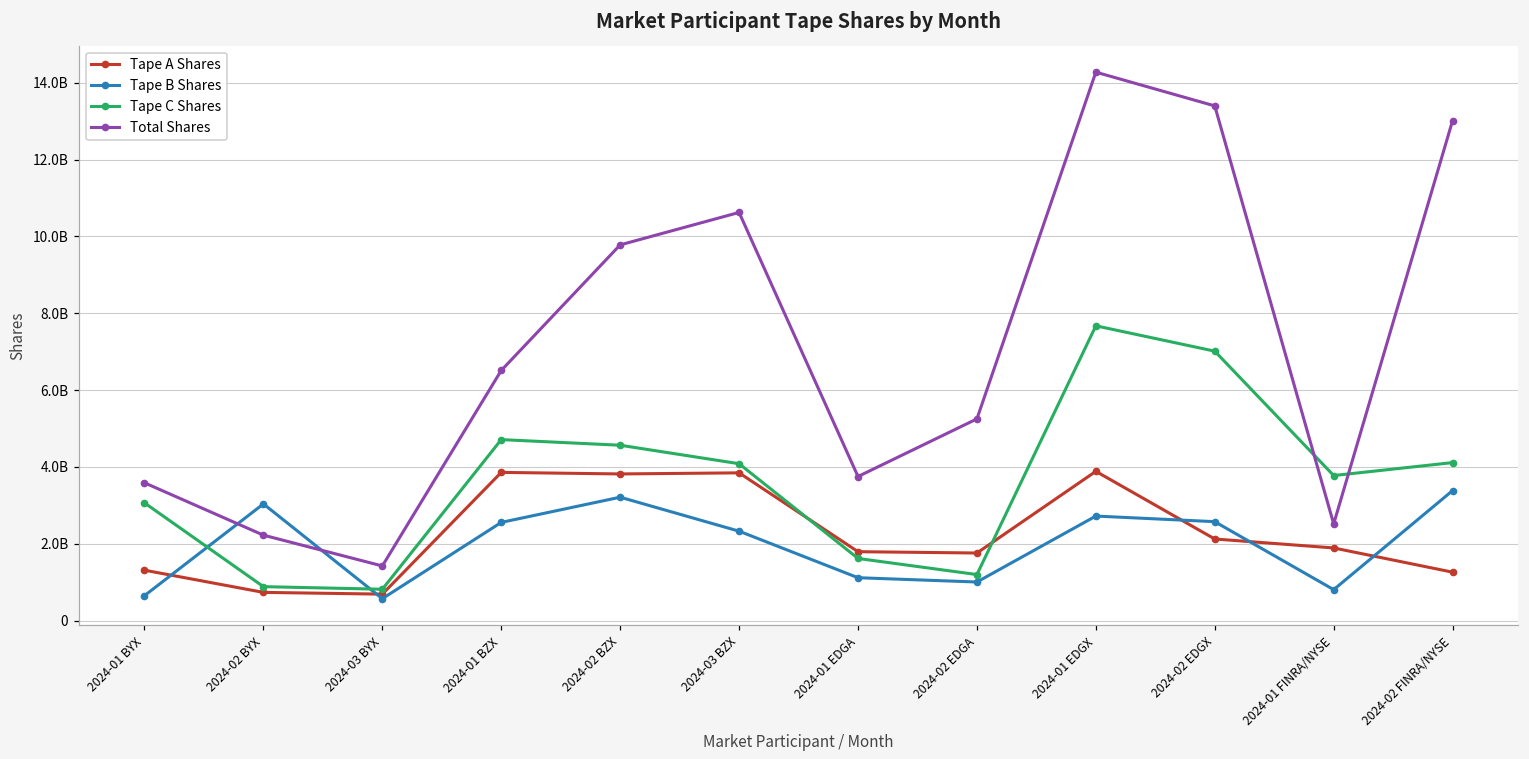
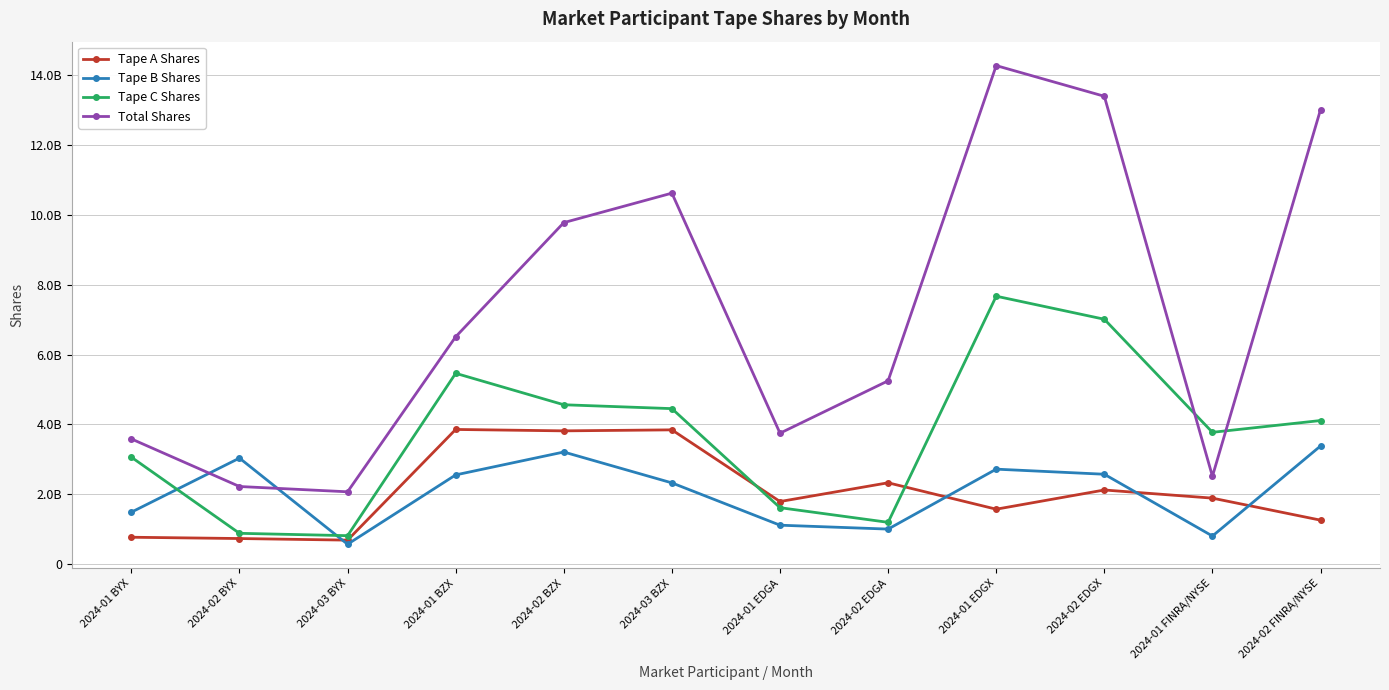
Tape A Shares, 2024-01 BYX: 1300000000 -> 800000000
Tape B Shares, 2024-01 BYX: 600000000 -> 1500000000
Total Shares, 2024-03 BYX: 1400000000 -> 2100000000
Tape C Shares, 2024-01 BZX: 4700000000 -> 5500000000
Tape C Shares, 2024-03 BZX: 4100000000 -> 4500000000
Tape A Shares, 2024-02 EDGA: 1800000000 -> 2300000000
Tape A Shares, 2024-01 EDGX: 3900000000 -> 1600000000
